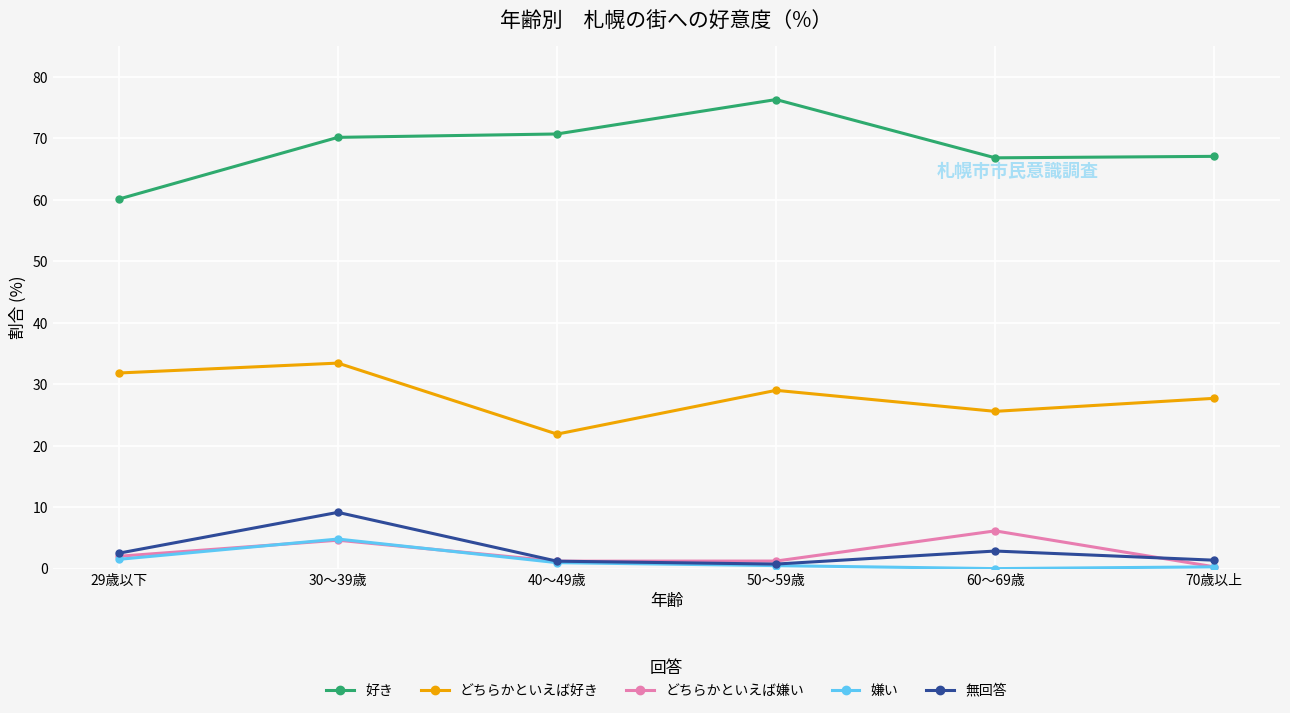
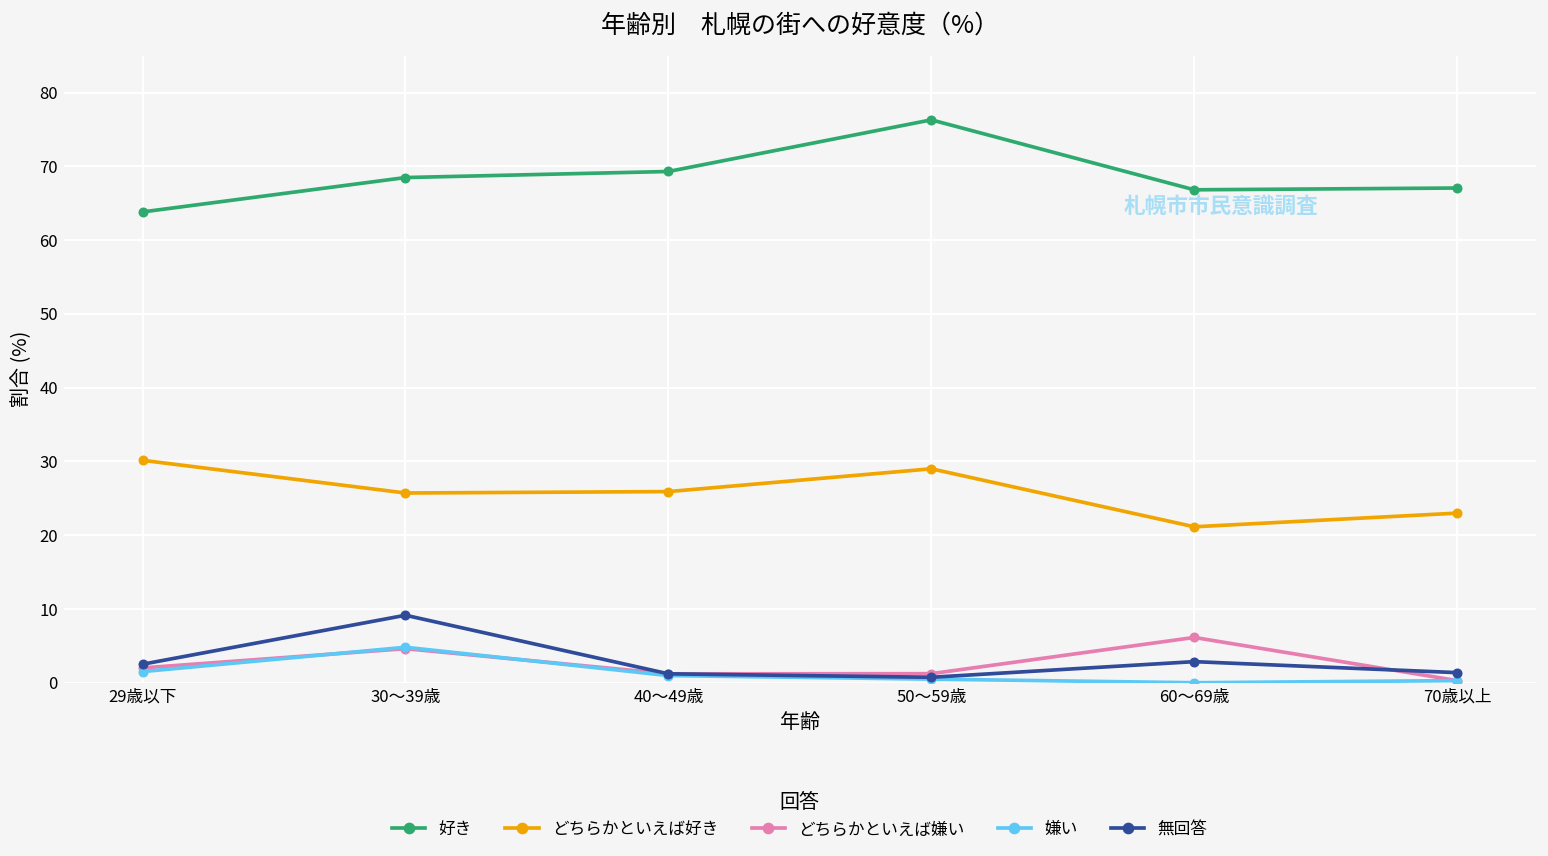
好き, 29歳以下: 60 -> 64
どちらかといえば好き, 29歳以下: 32 -> 30
好き, 30～39歳: 70 -> 68
どちらかといえば好き, 30～39歳: 33 -> 26
好き, 40～49歳: 71 -> 69
どちらかといえば好き, 40～49歳: 22 -> 26
どちらかといえば好き, 60～69歳: 26 -> 21
どちらかといえば好き, 70歳以上: 28 -> 23
